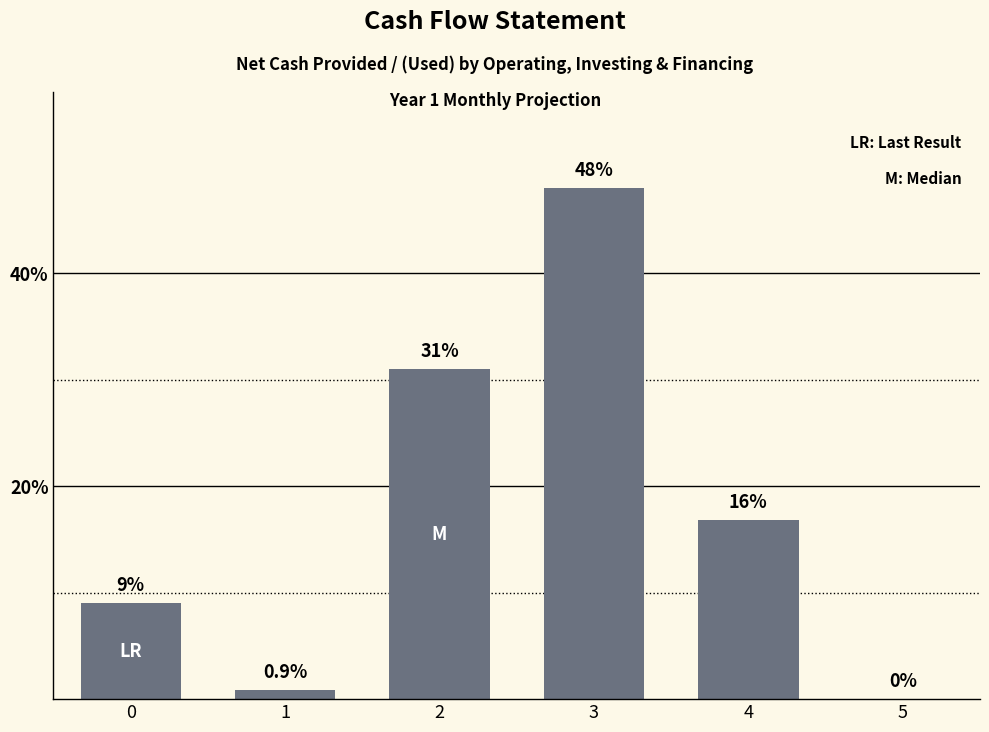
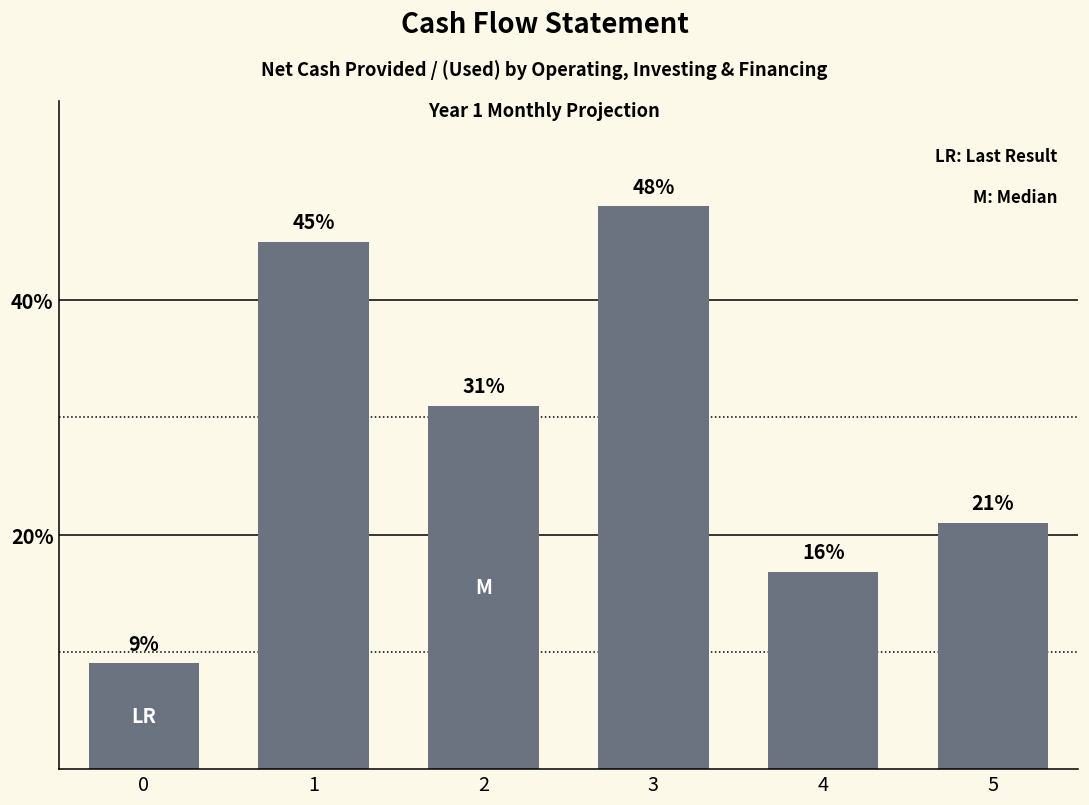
1: 0.9% -> 45%
5: 0% -> 21%
